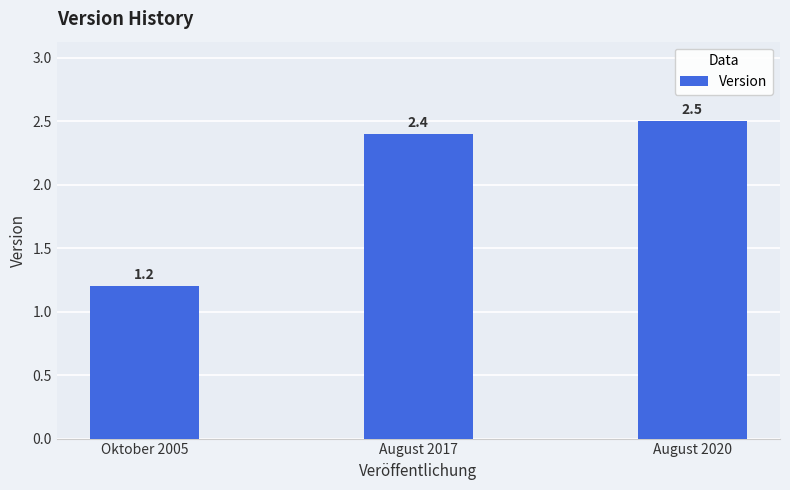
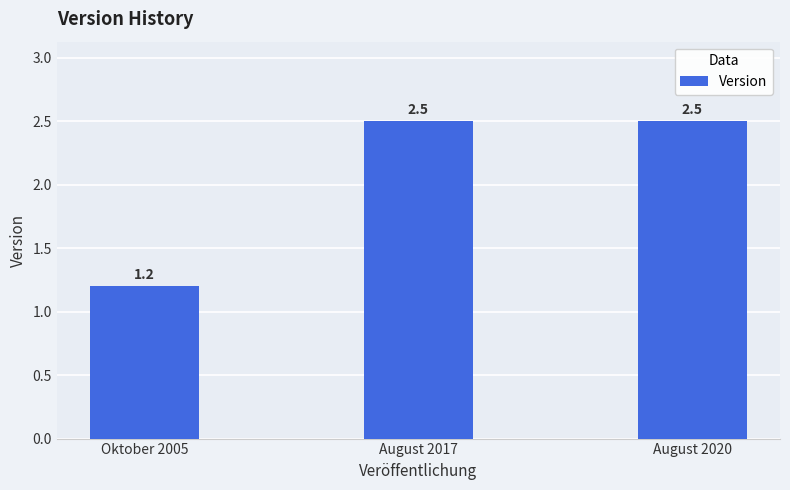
August 2017: 2.4 -> 2.5
